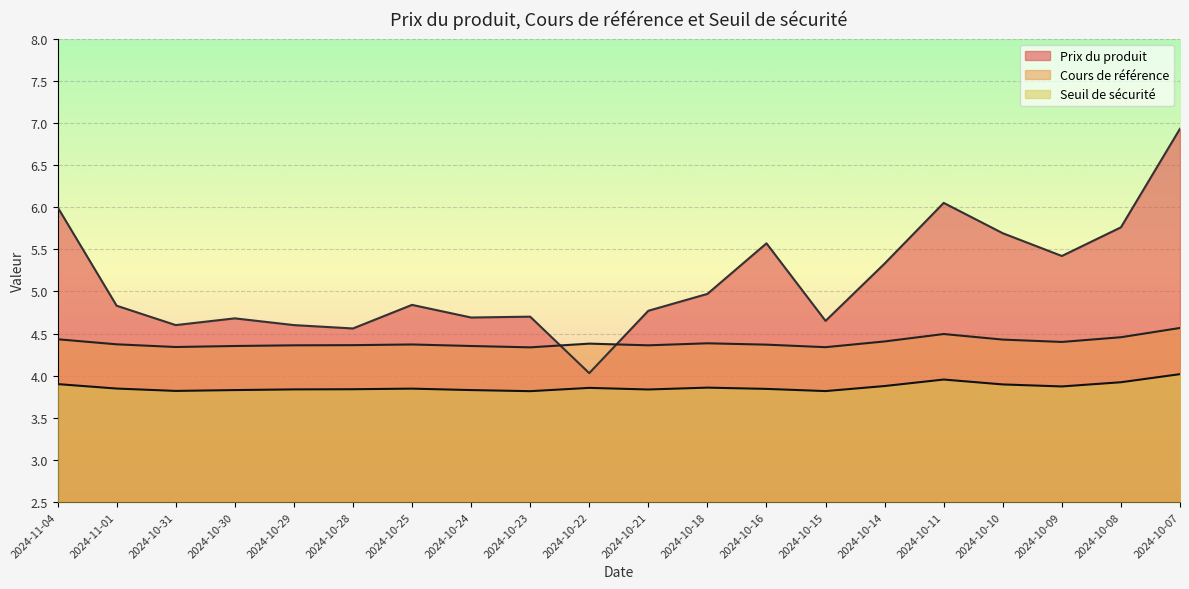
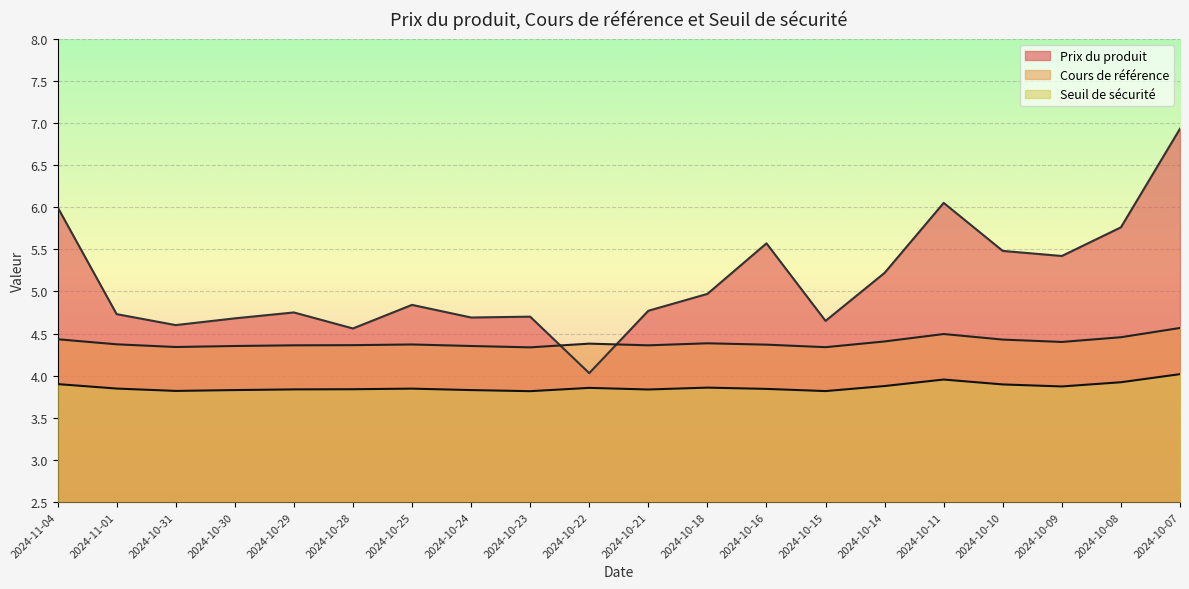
Prix du produit, 2024-11-01: 4.8 -> 4.7
Prix du produit, 2024-10-29: 4.6 -> 4.8
Prix du produit, 2024-10-14: 5.3 -> 5.2
Prix du produit, 2024-10-10: 5.7 -> 5.5
